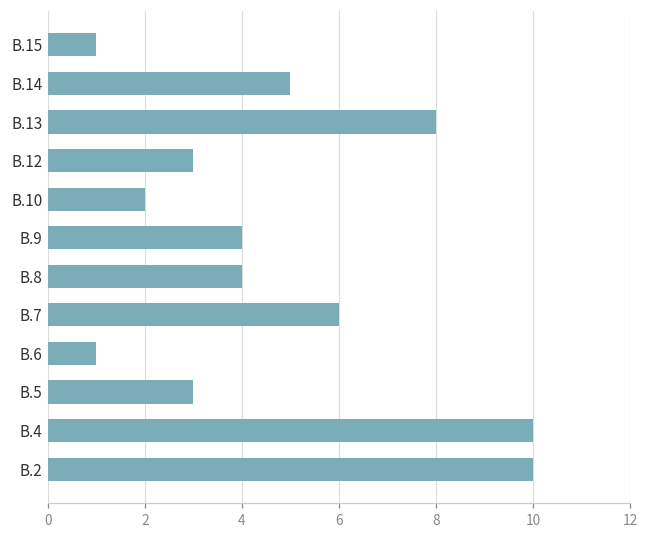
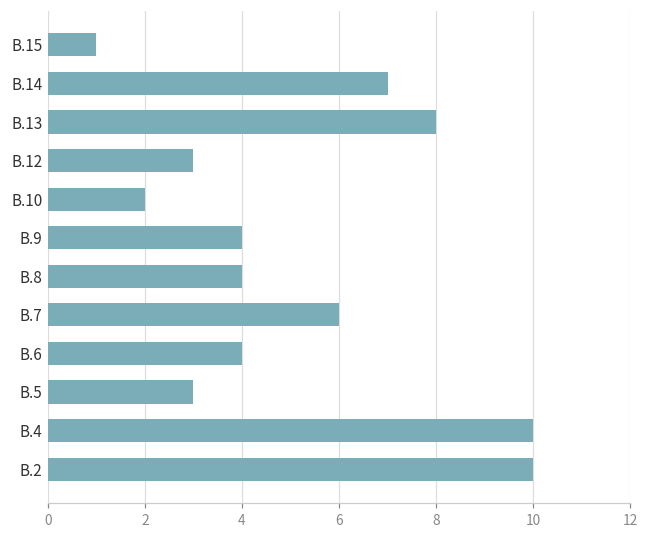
B.14: 5 -> 7
B.6: 1 -> 4
